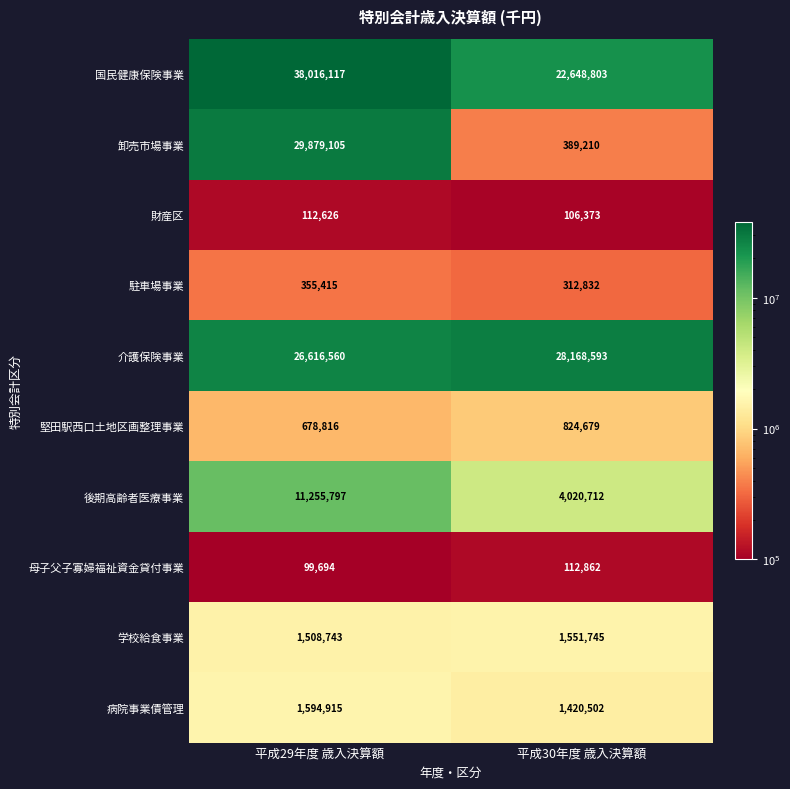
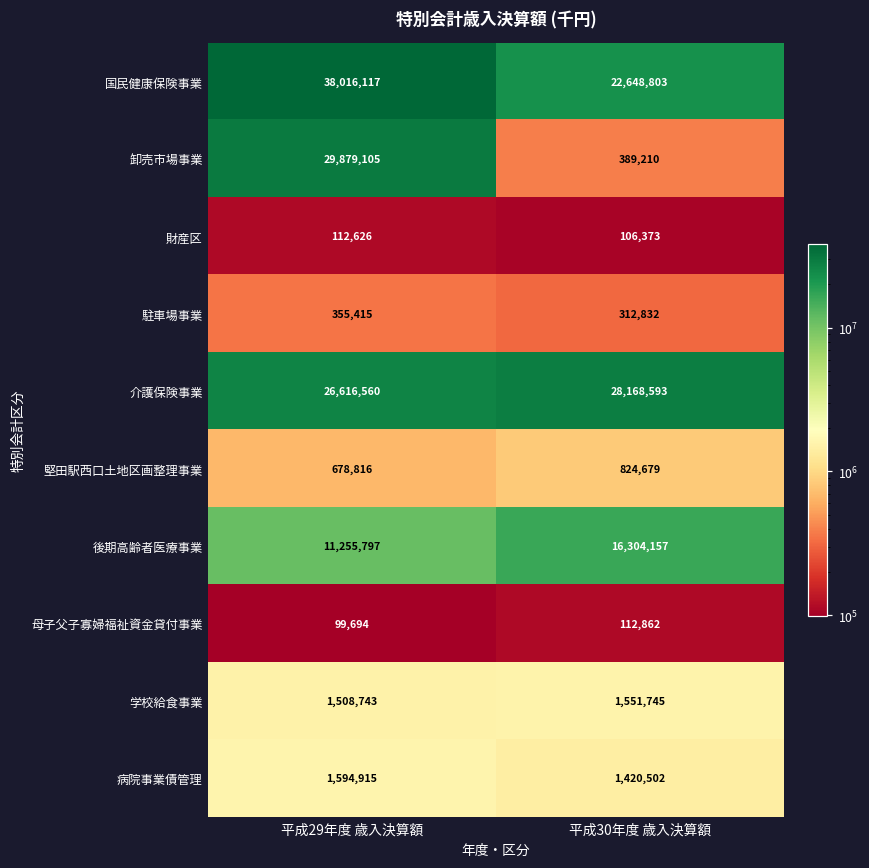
後期高齢者医療事業, 平成30年度 歳入決算額: 4,020,712 -> 16,304,157
